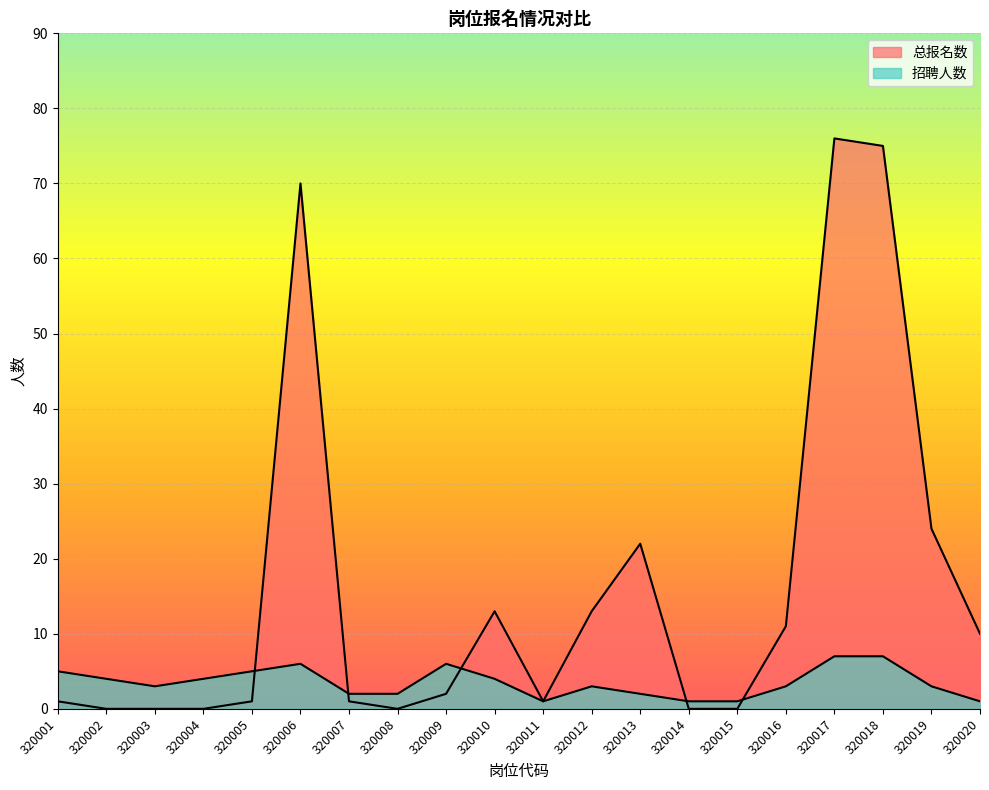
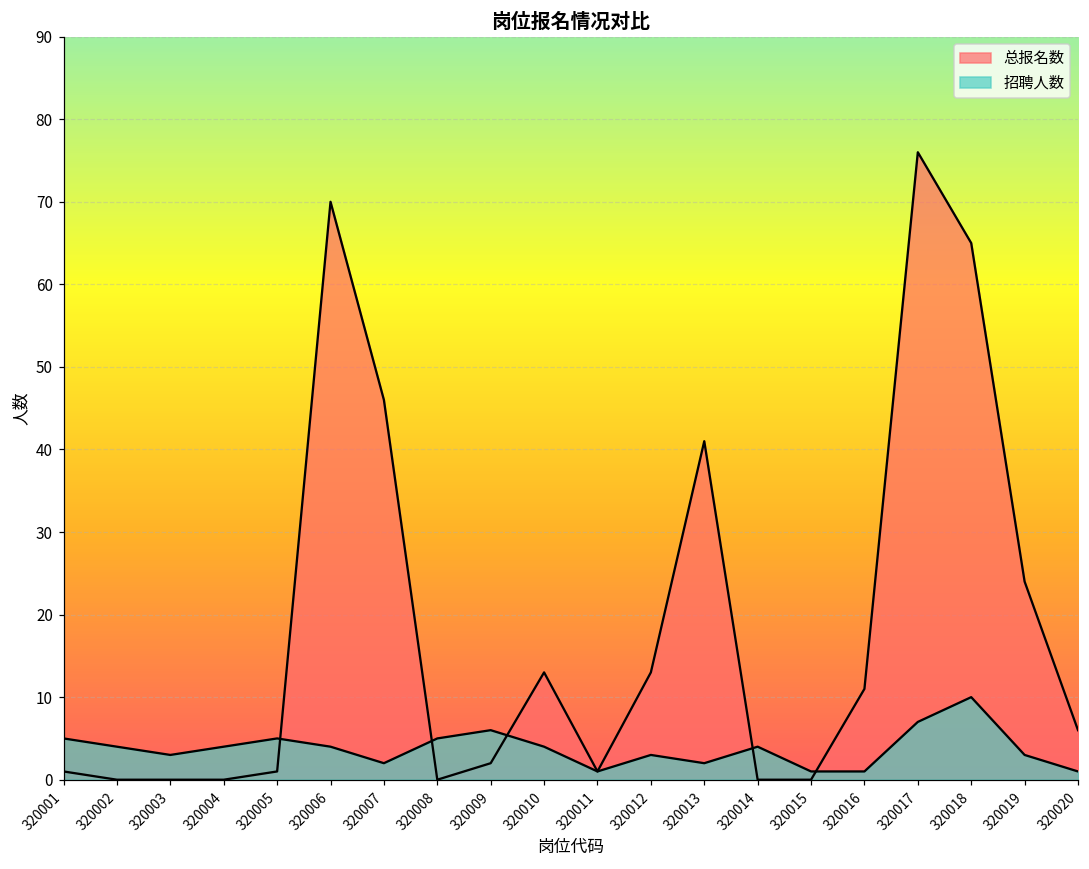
招聘人数, 320006: 6 -> 4
总报名数, 320007: 1 -> 46
招聘人数, 320008: 2 -> 5
总报名数, 320013: 22 -> 41
招聘人数, 320014: 1 -> 4
招聘人数, 320016: 3 -> 1
总报名数, 320018: 75 -> 65
招聘人数, 320018: 7 -> 10
总报名数, 320020: 10 -> 6
